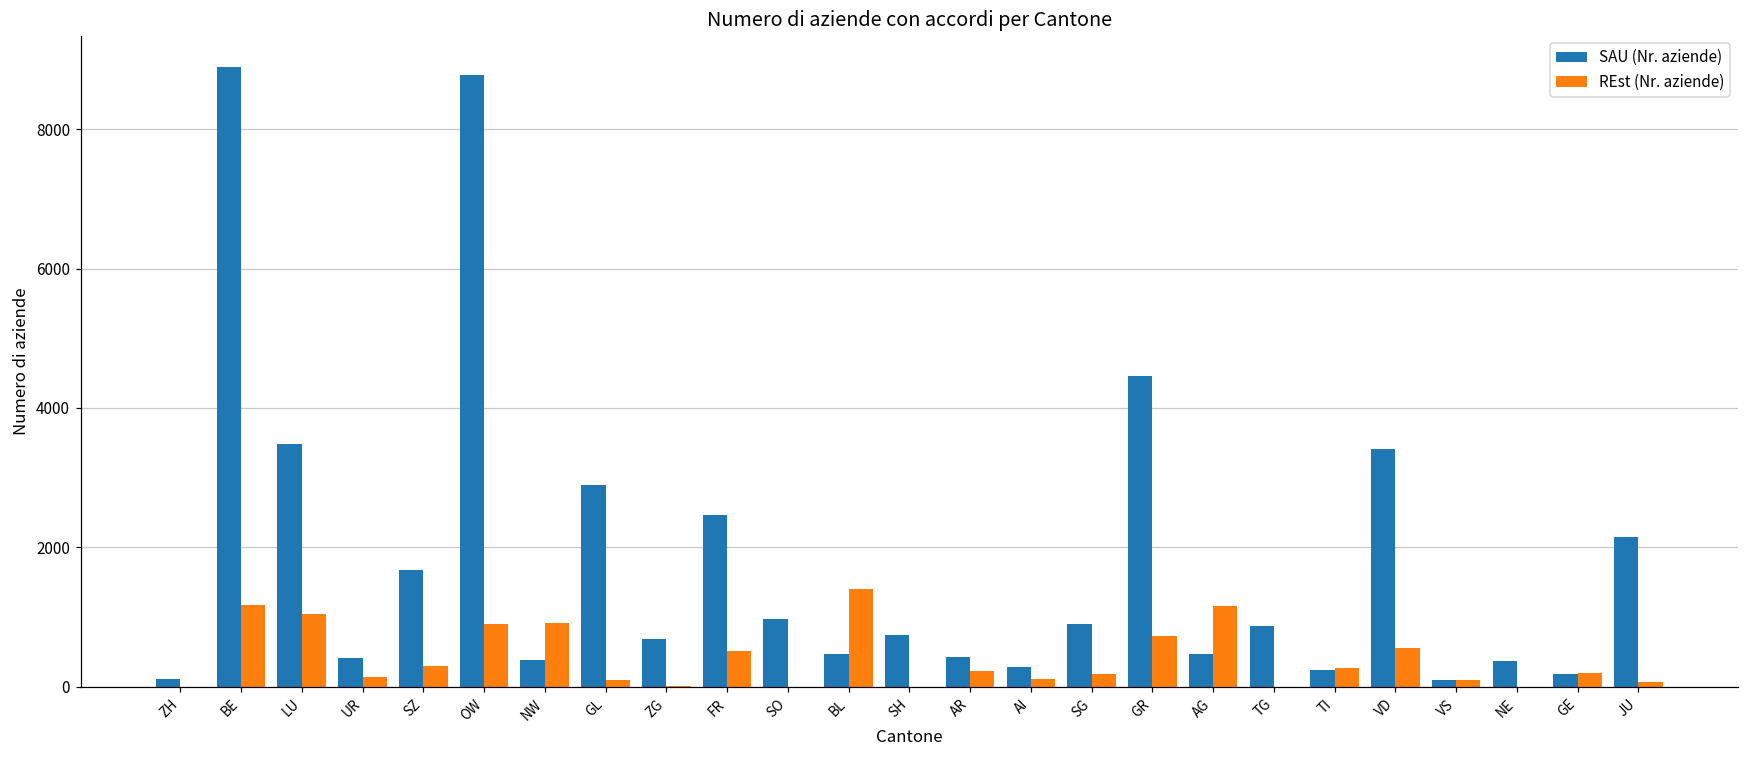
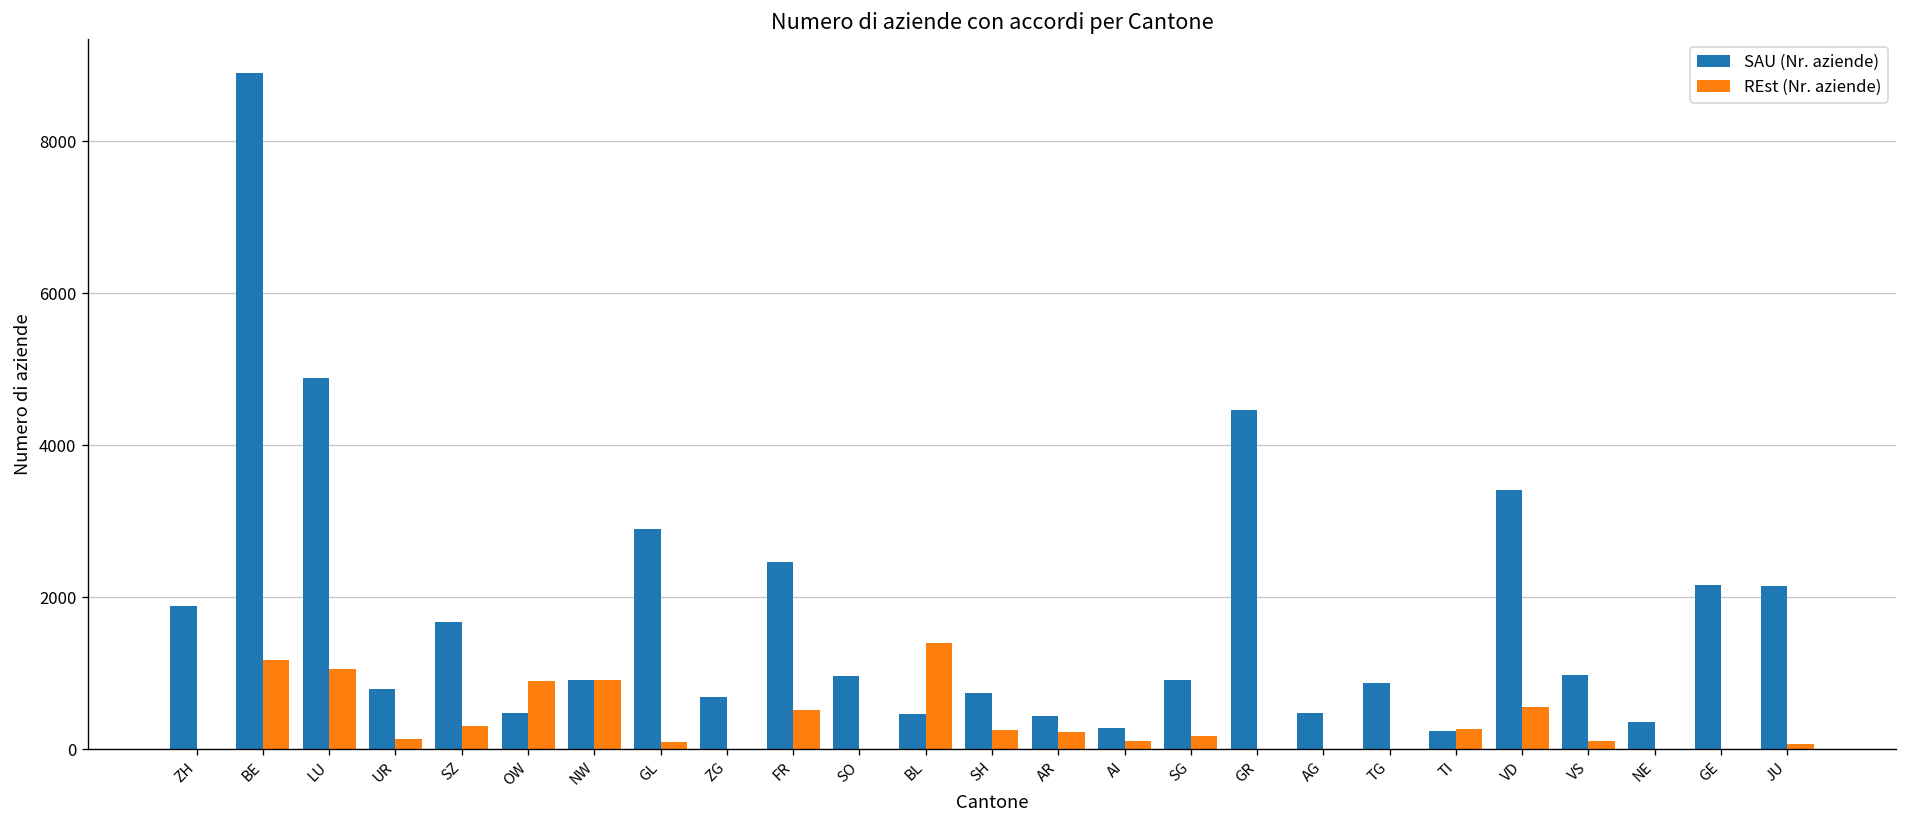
SAU (Nr. aziende), ZH: 100 -> 1900
SAU (Nr. aziende), LU: 3500 -> 4900
SAU (Nr. aziende), UR: 400 -> 800
SAU (Nr. aziende), OW: 8800 -> 500
SAU (Nr. aziende), NW: 400 -> 900
REst (Nr. aziende), SH: 0 -> 300
REst (Nr. aziende), GR: 700 -> 0
REst (Nr. aziende), AG: 1200 -> 0
SAU (Nr. aziende), VS: 100 -> 1000
SAU (Nr. aziende), GE: 200 -> 2200
REst (Nr. aziende), GE: 200 -> 0
